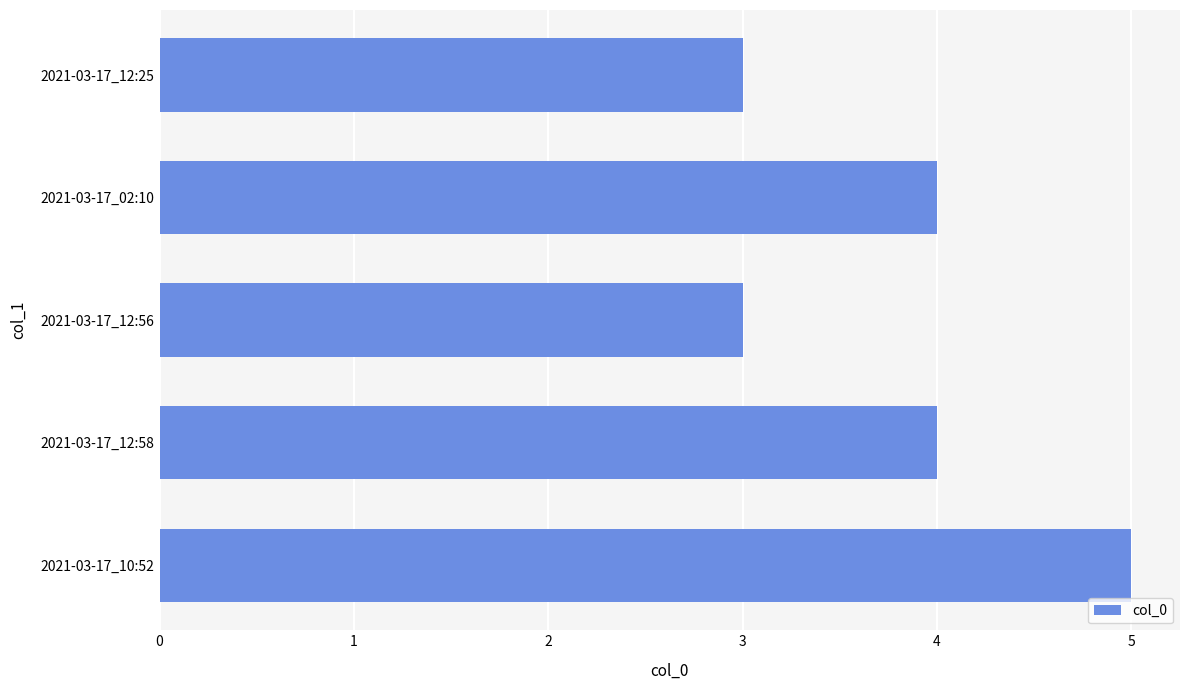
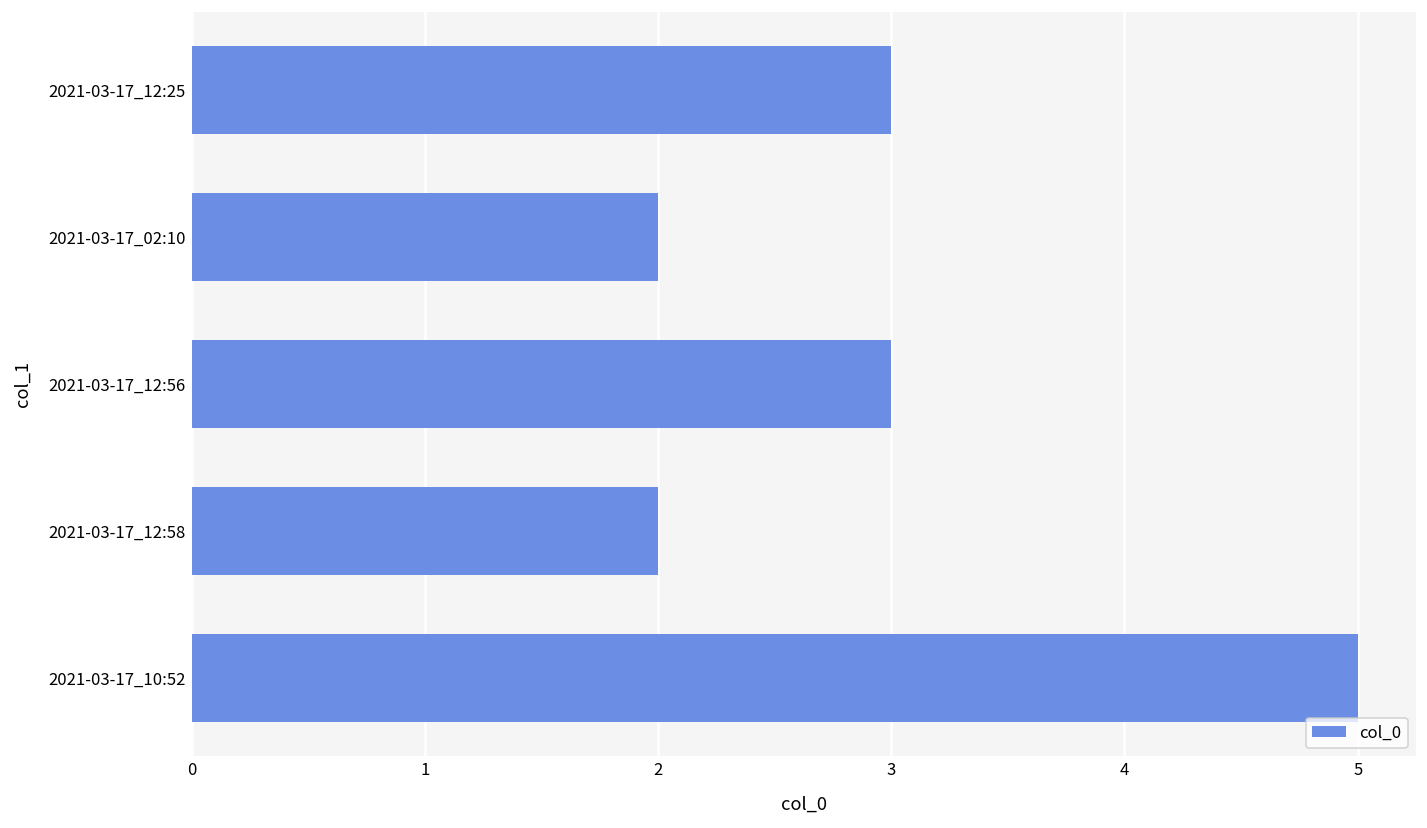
2021-03-17_02:10: 4 -> 2
2021-03-17_12:58: 4 -> 2
